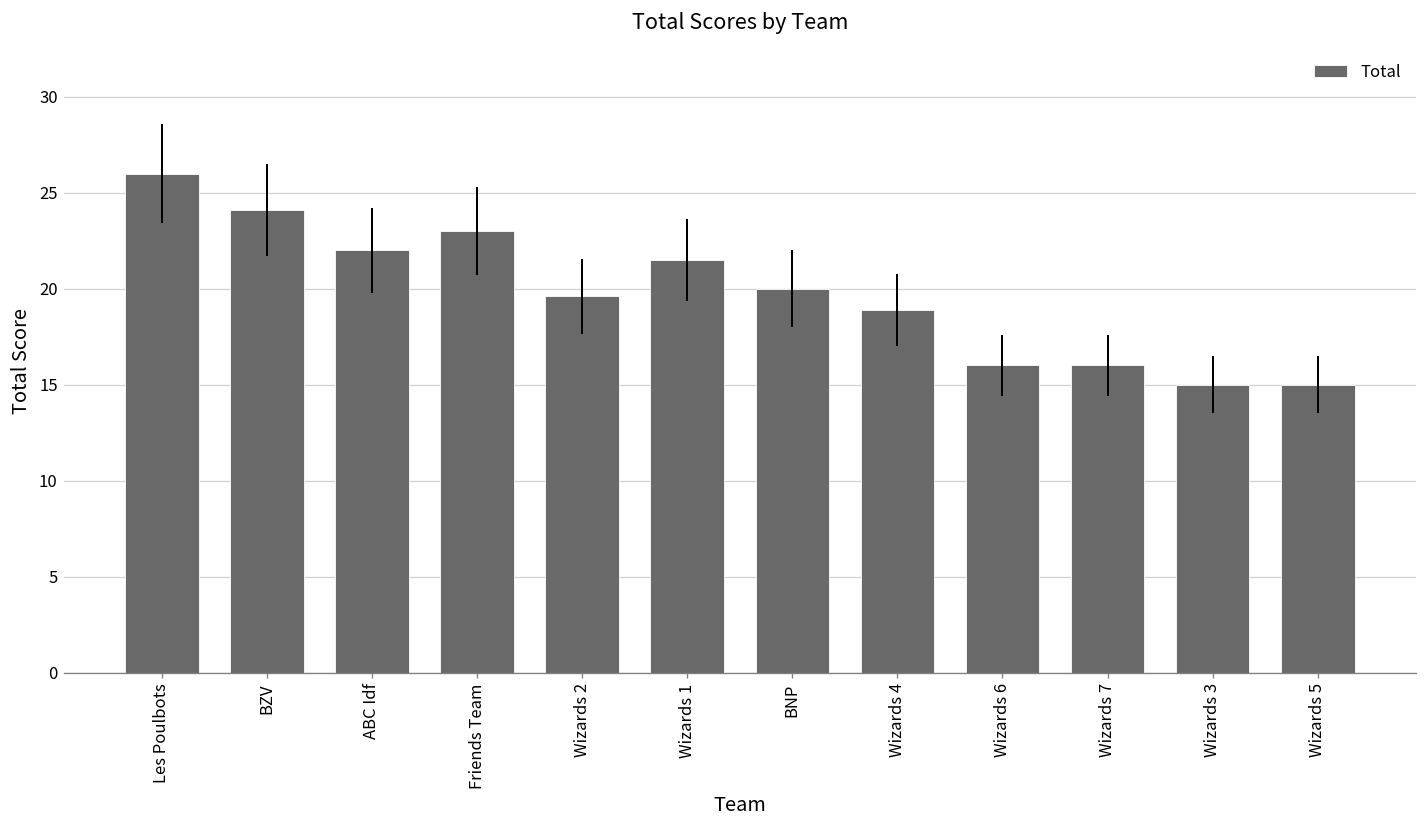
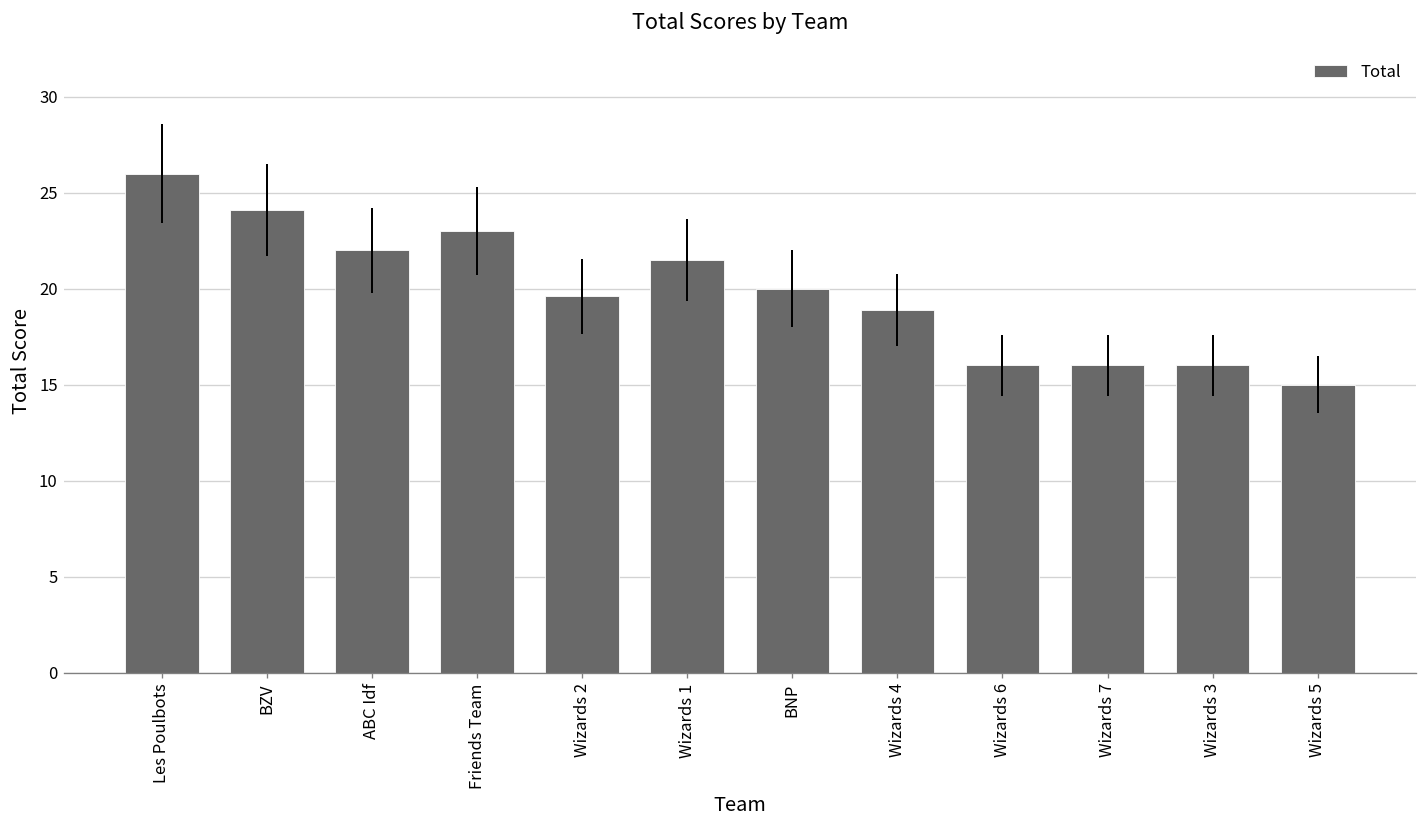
Wizards 3: 15 -> 16
